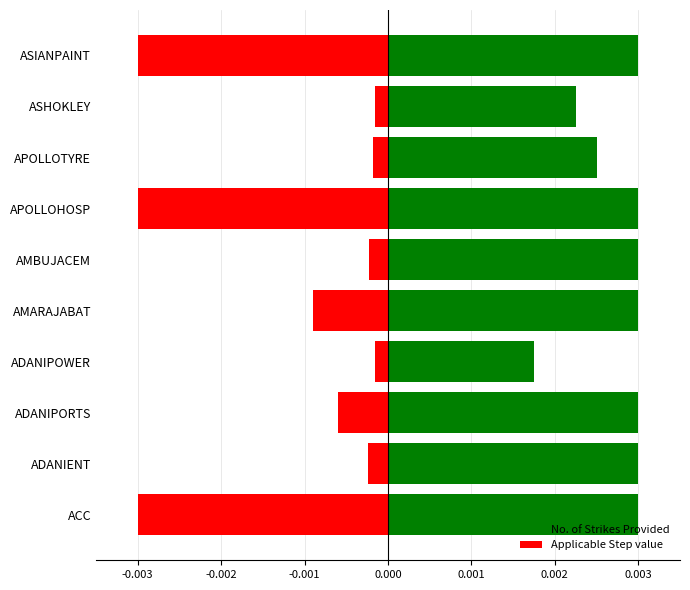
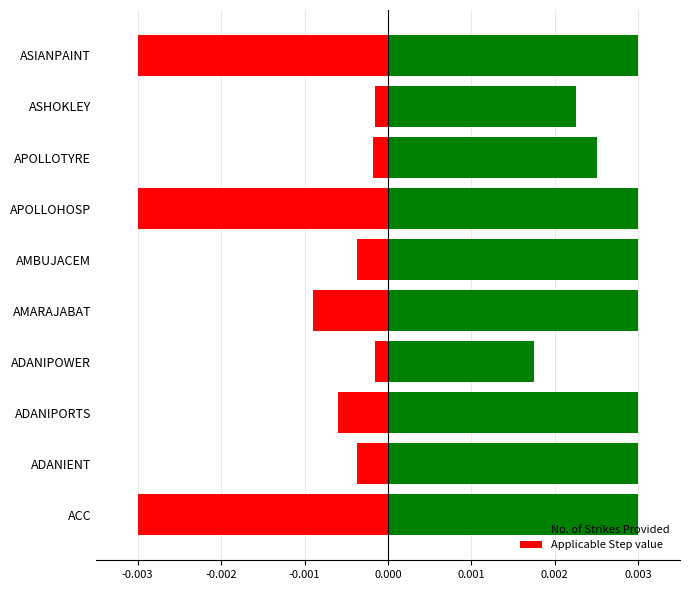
Applicable Step value, AMBUJACEM: -0.0002 -> -0.0004
Applicable Step value, ADANIENT: -0.0002 -> -0.0004
